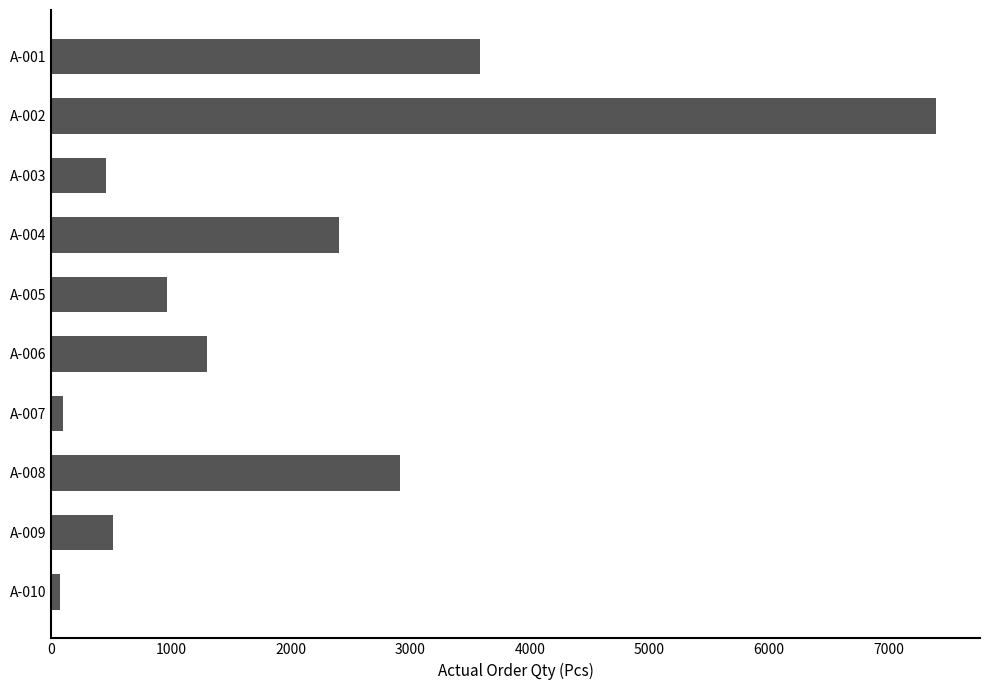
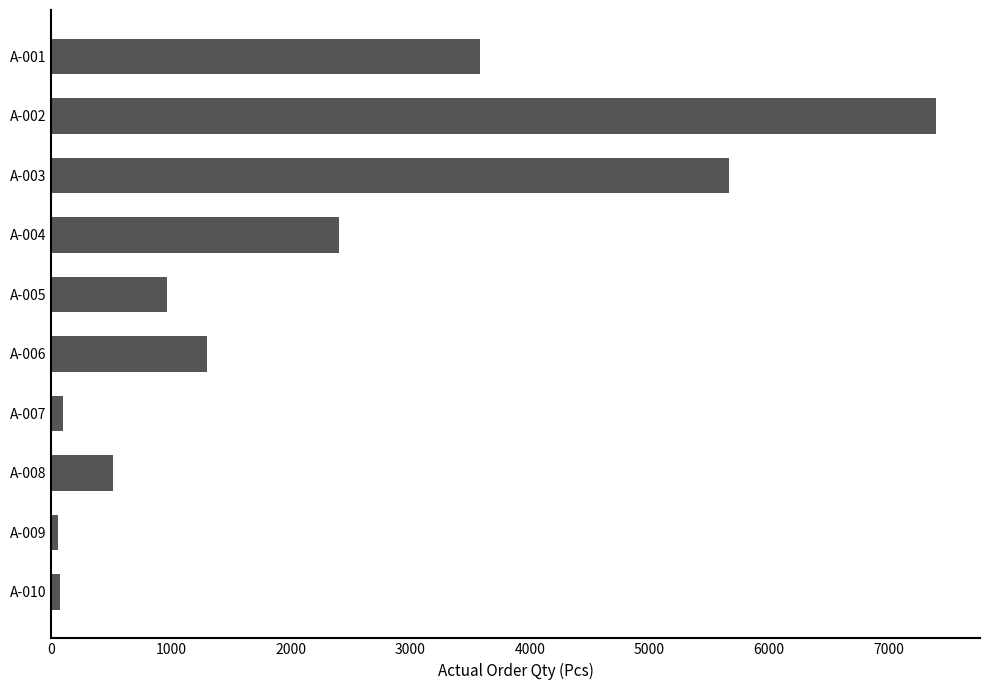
A-003: 460 -> 5660
A-008: 2920 -> 510
A-009: 510 -> 60
